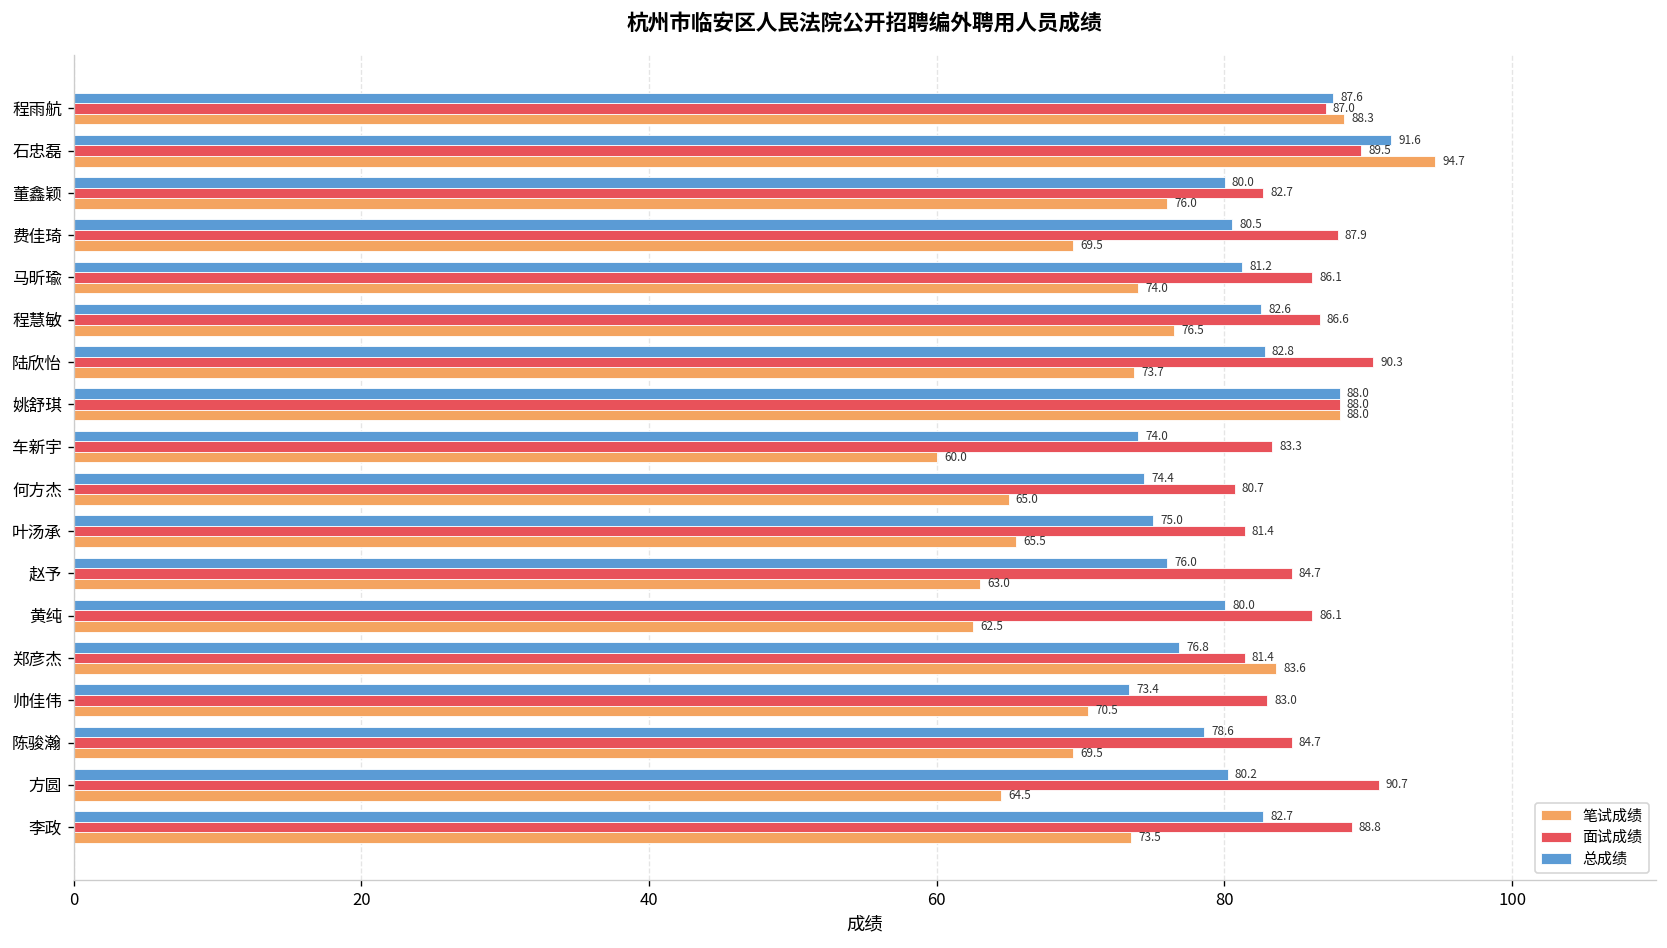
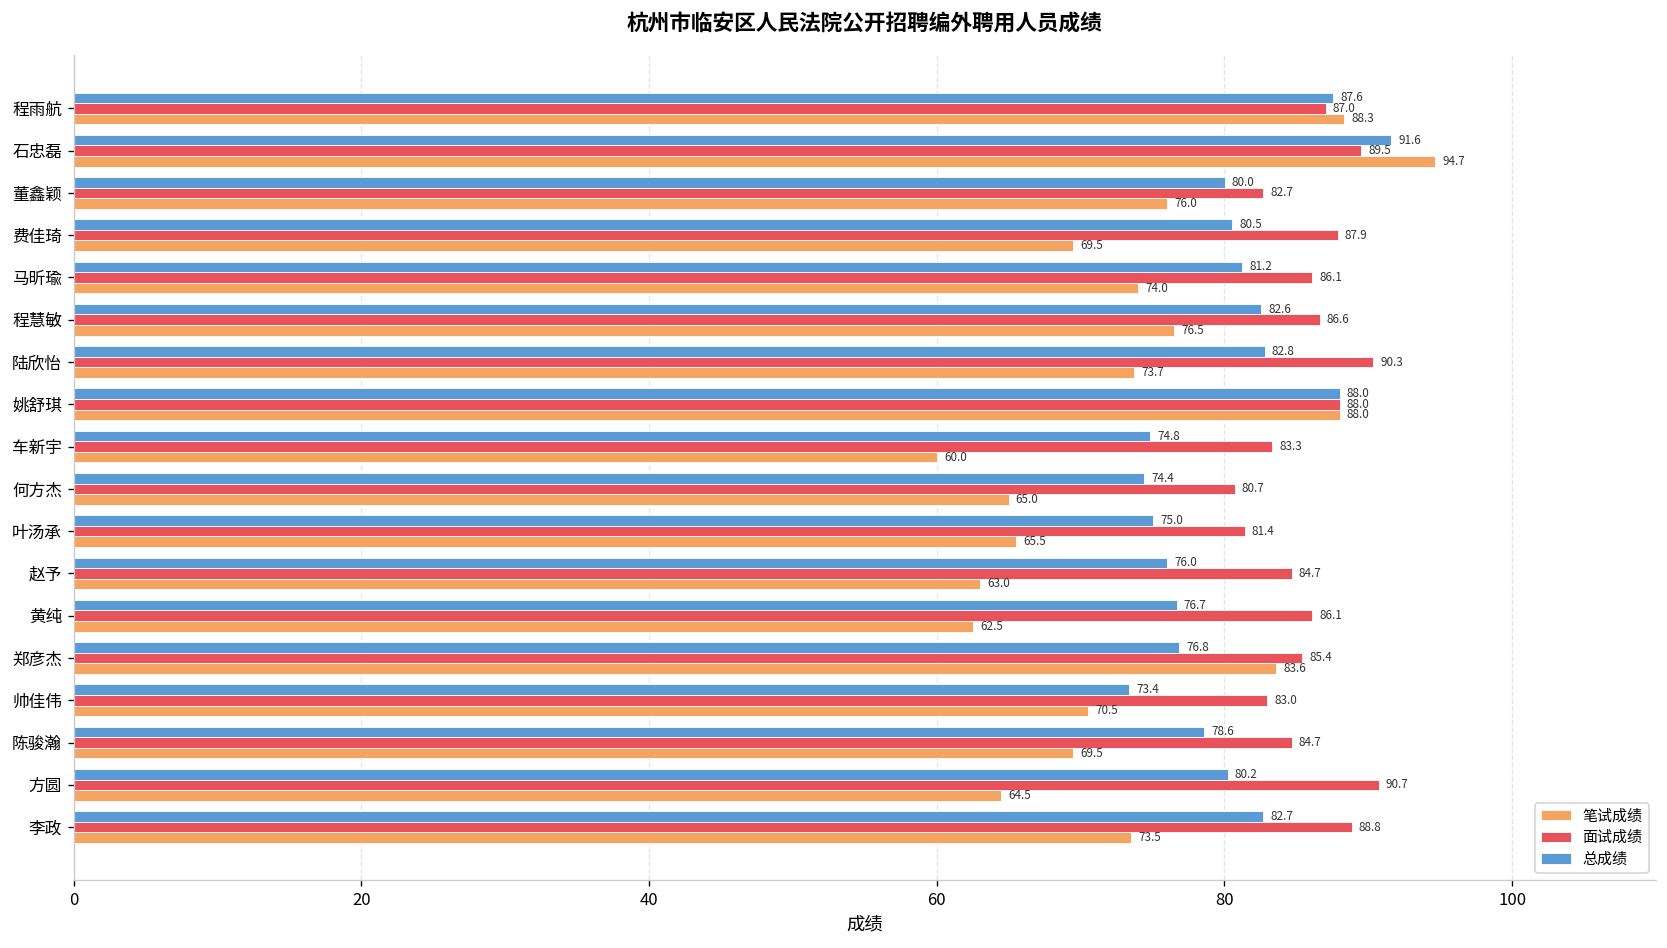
总成绩, 车新宇: 74.0 -> 74.8
总成绩, 黄纯: 80.0 -> 76.7
面试成绩, 郑彦杰: 81.4 -> 85.4
